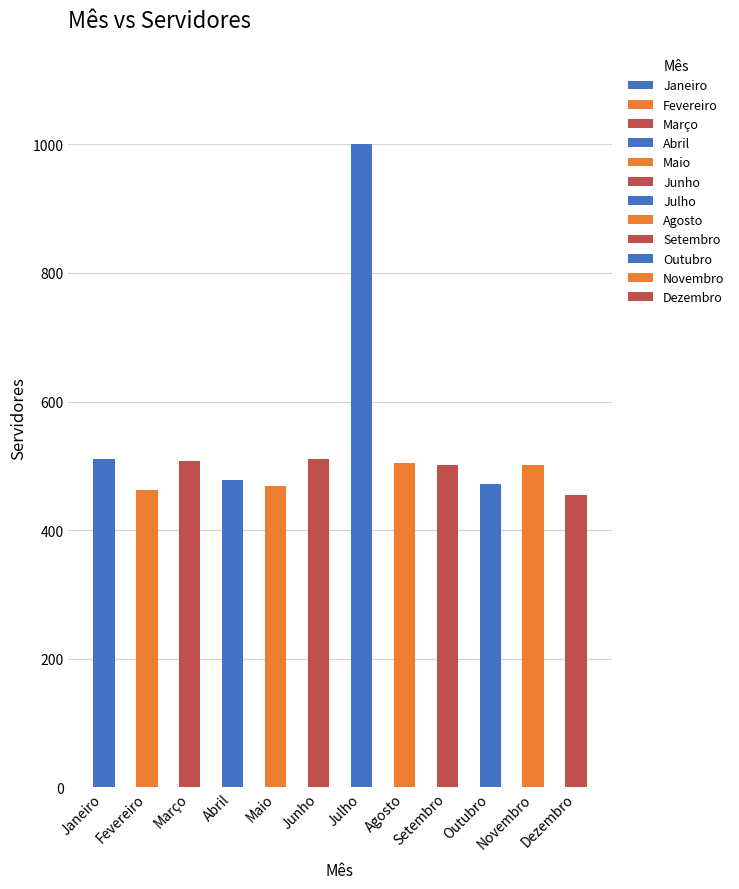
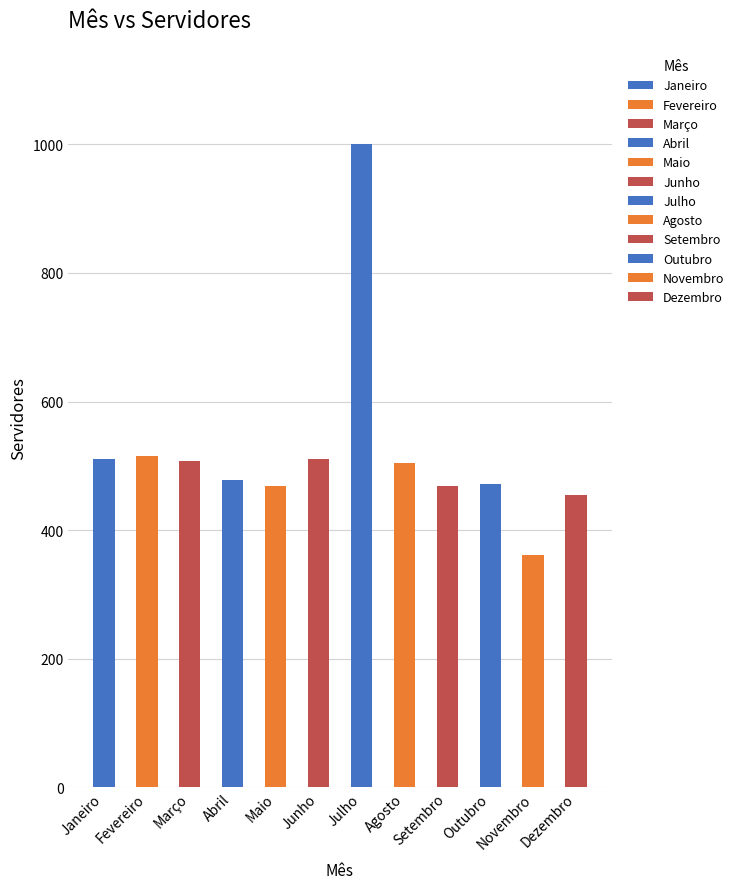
Fevereiro: 460 -> 520
Setembro: 500 -> 470
Novembro: 500 -> 360
